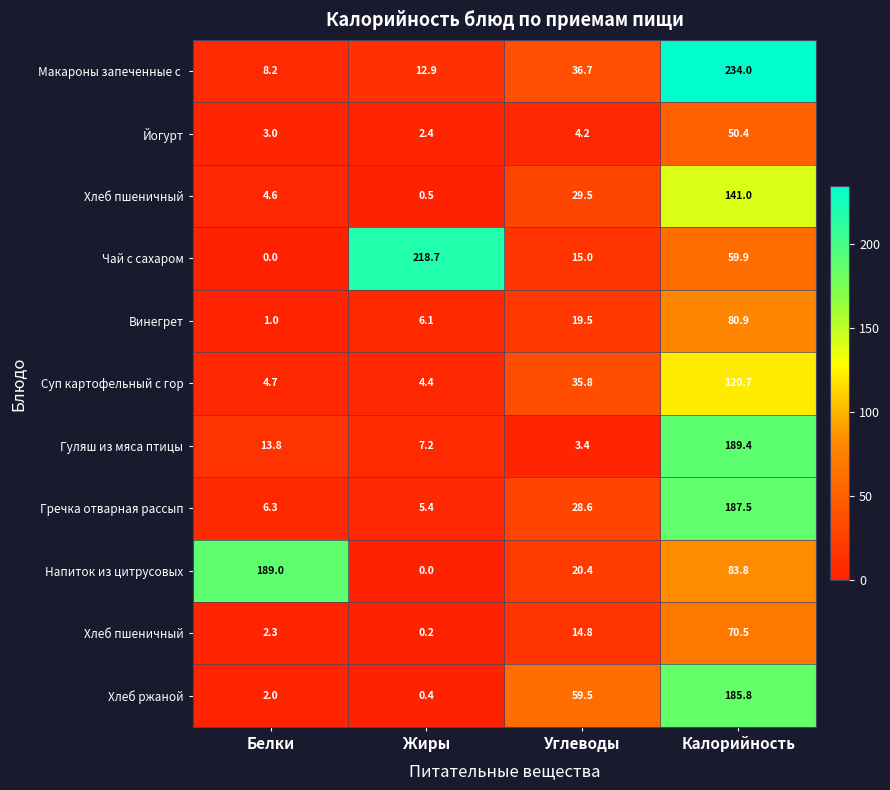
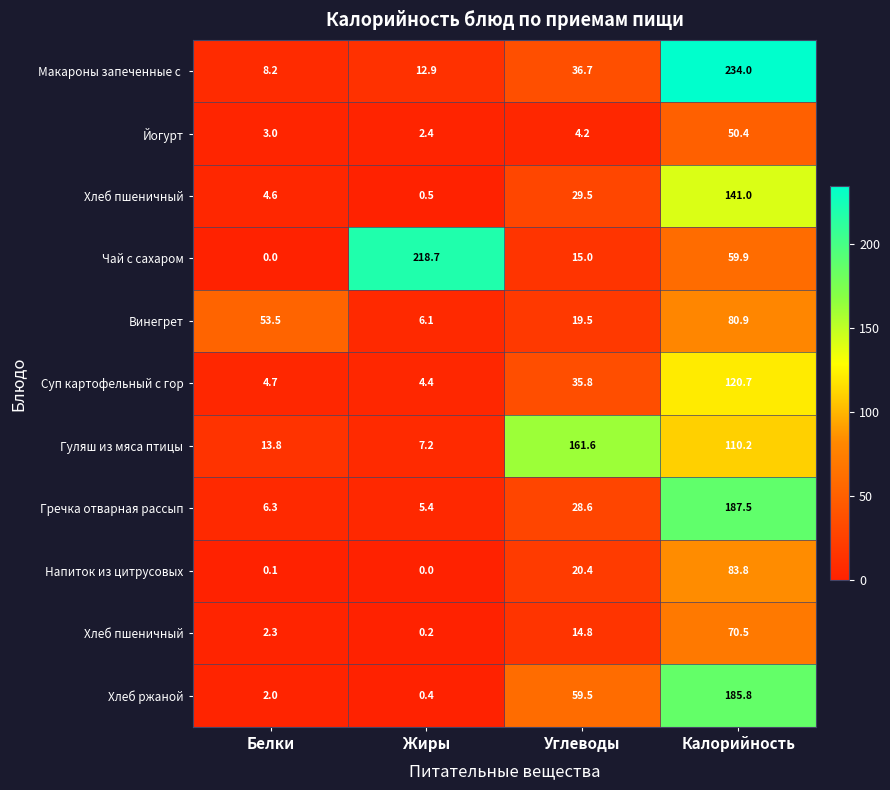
Винегрет, Белки: 1.0 -> 53.5
Гуляш из мяса птицы, Углеводы: 3.4 -> 161.6
Гуляш из мяса птицы, Калорийность: 189.4 -> 110.2
Напиток из цитрусовых, Белки: 189.0 -> 0.1
